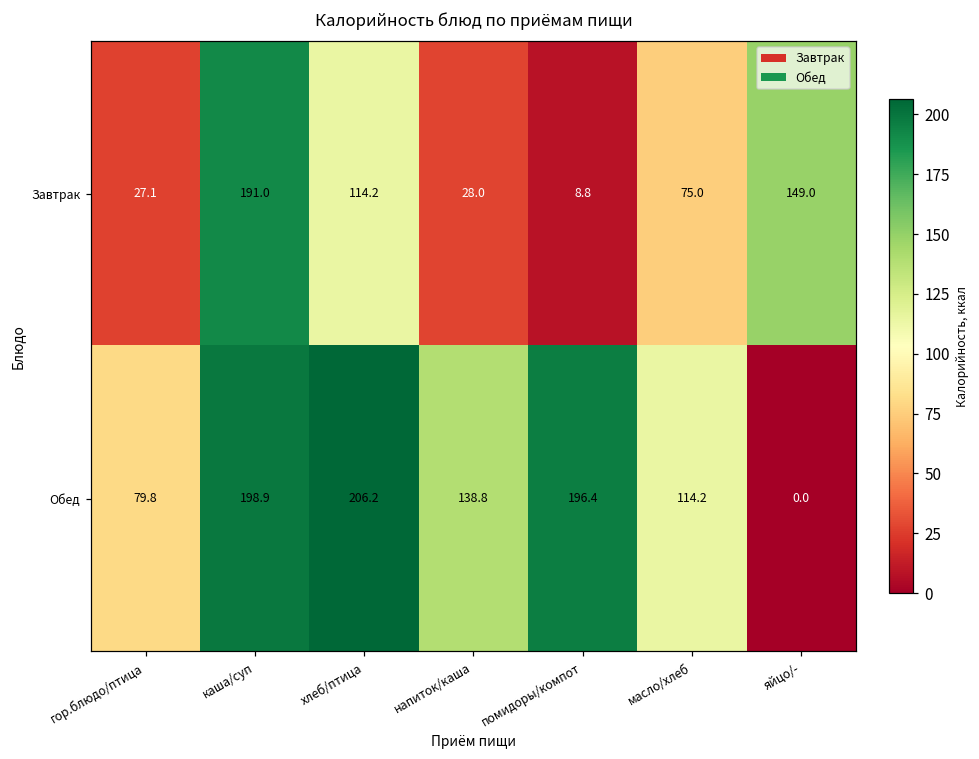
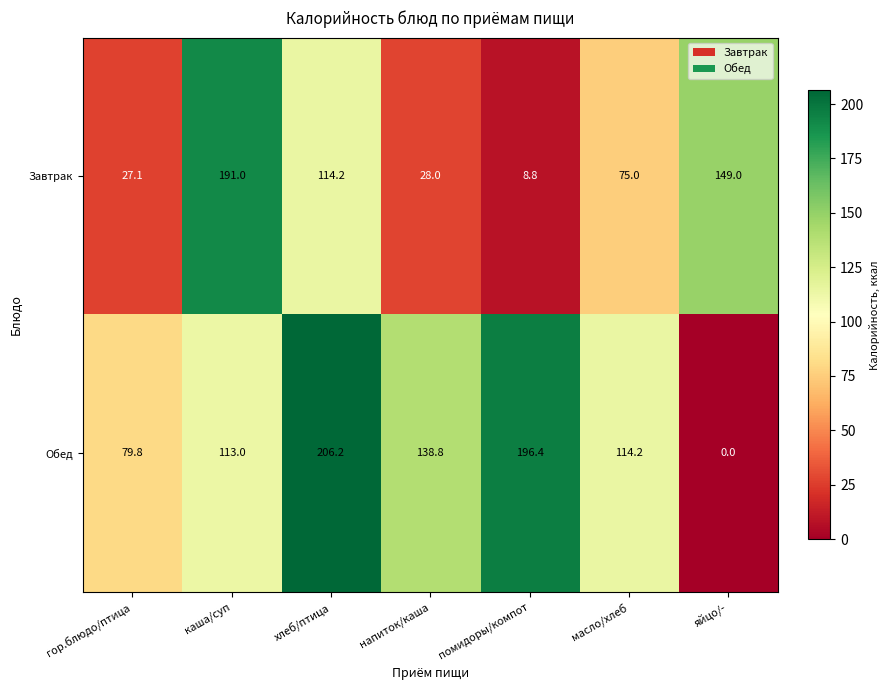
Обед, каша/суп: 198.9 -> 113.0
